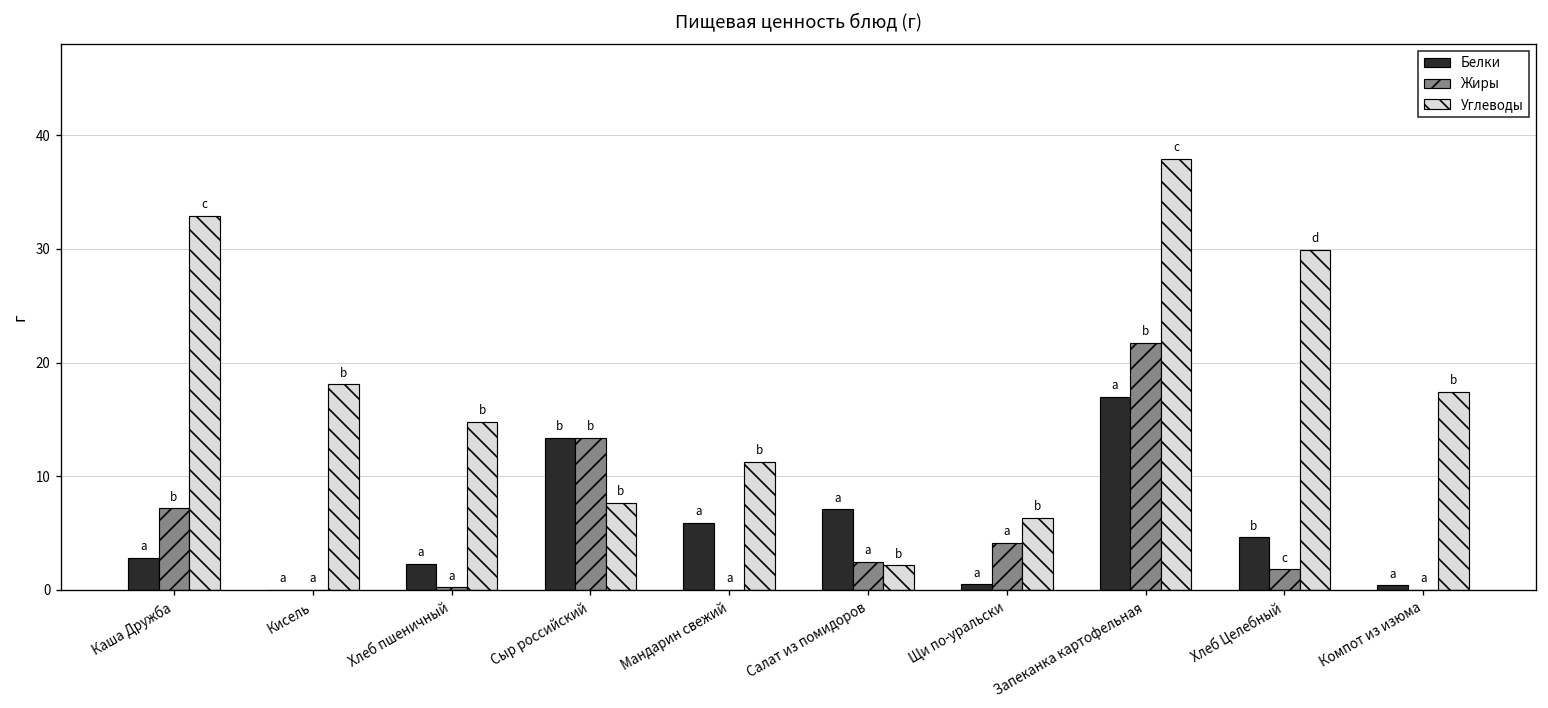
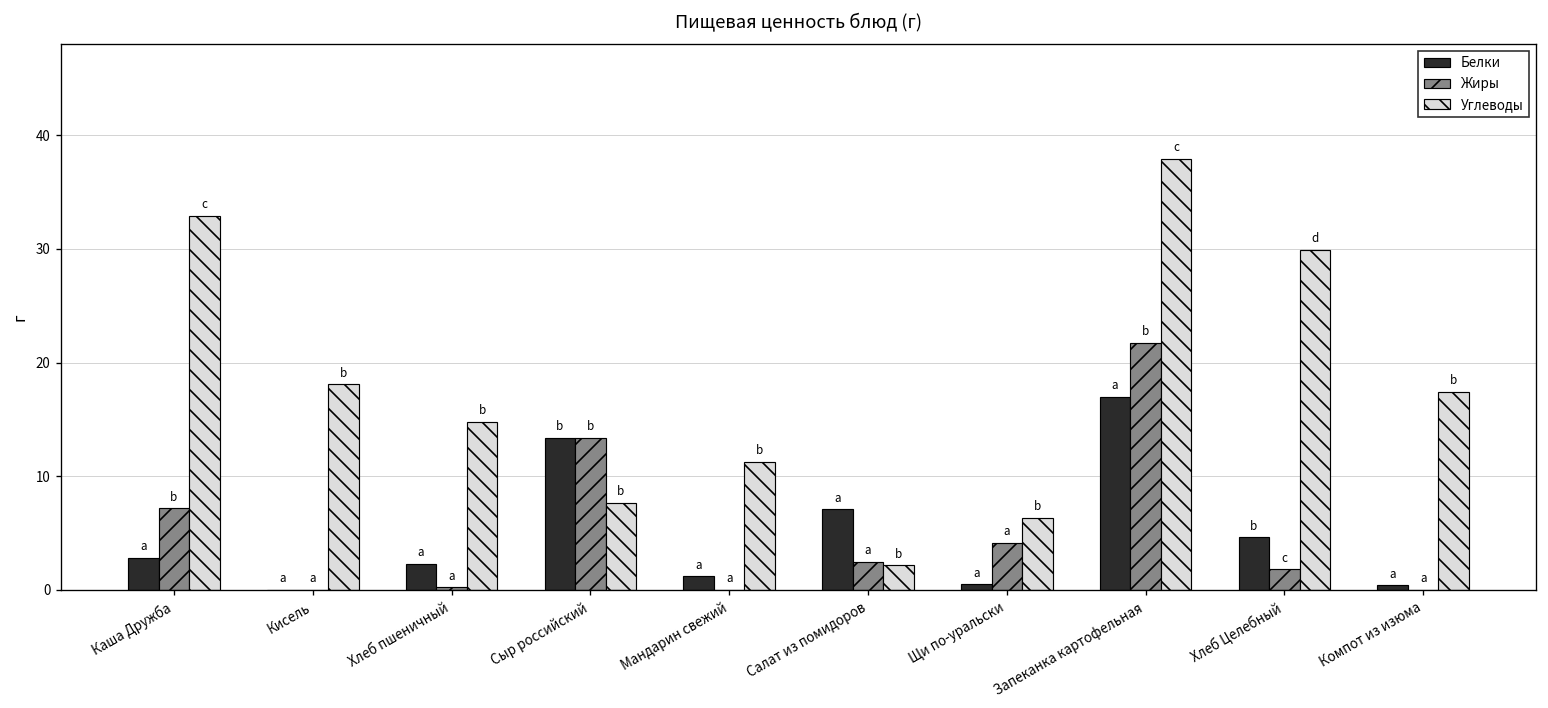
Белки, Мандарин свежий: 6 -> 1
